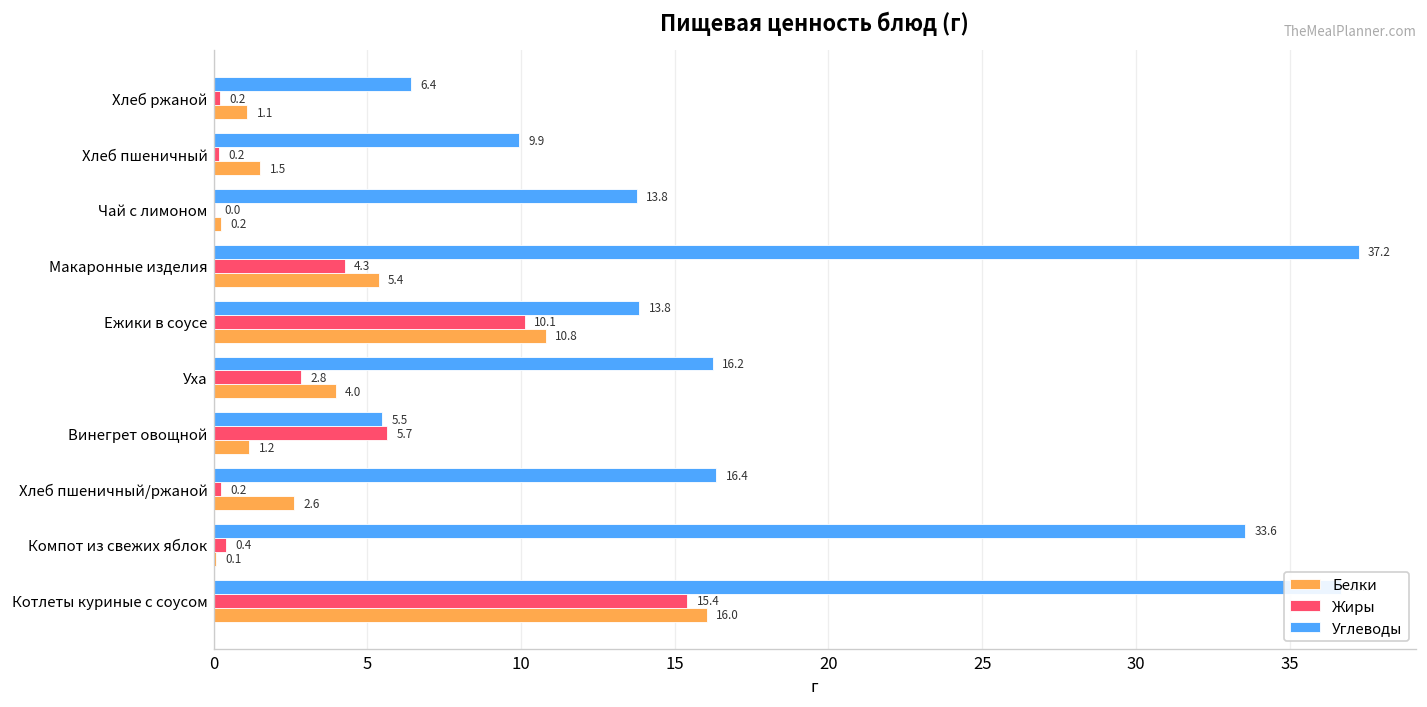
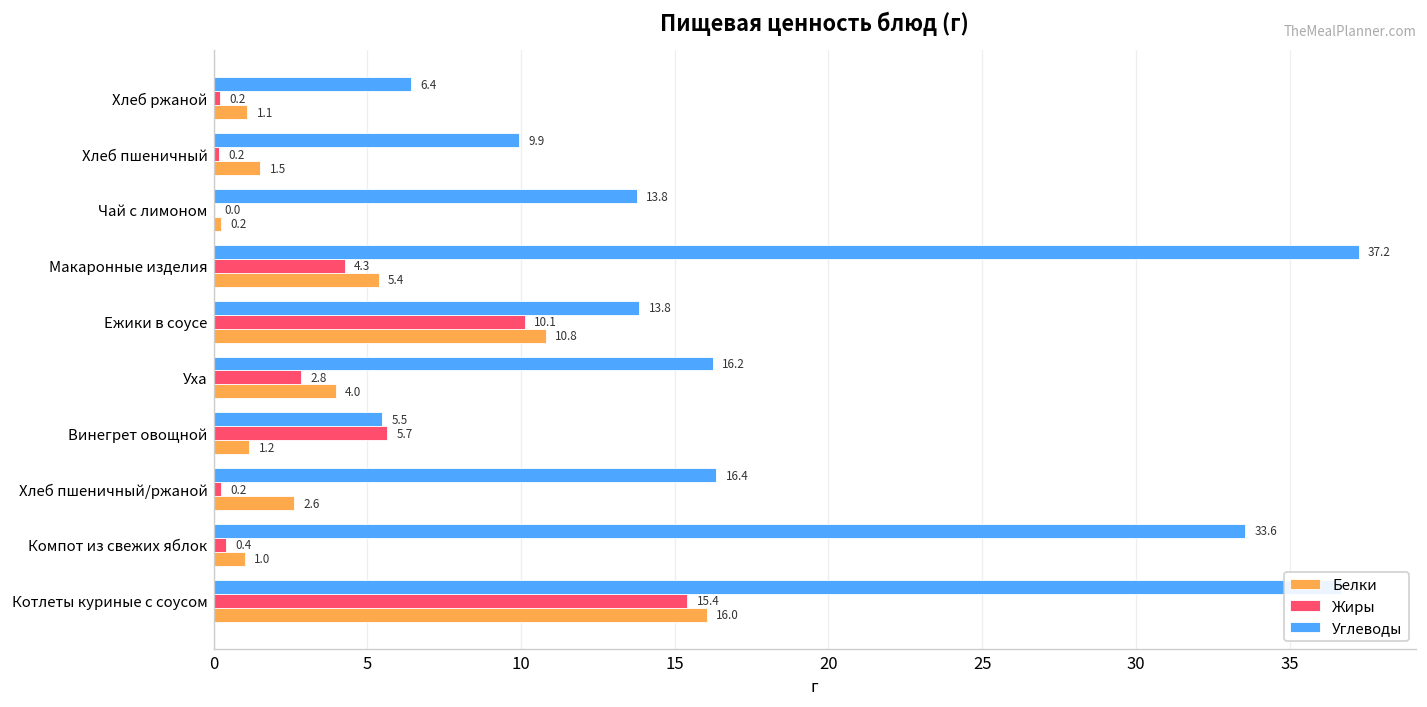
Белки, Компот из свежих яблок: 0.1 -> 1.0
